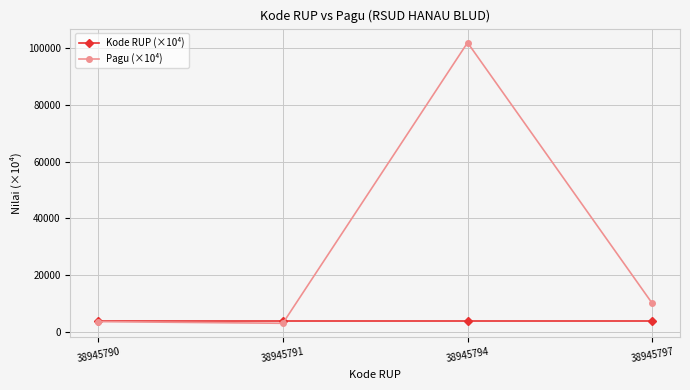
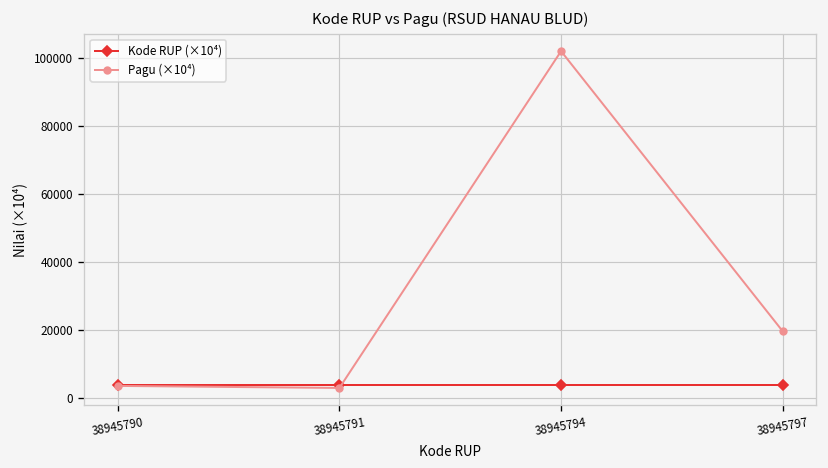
Pagu (×10⁴), 38945797: 10000 -> 20000
